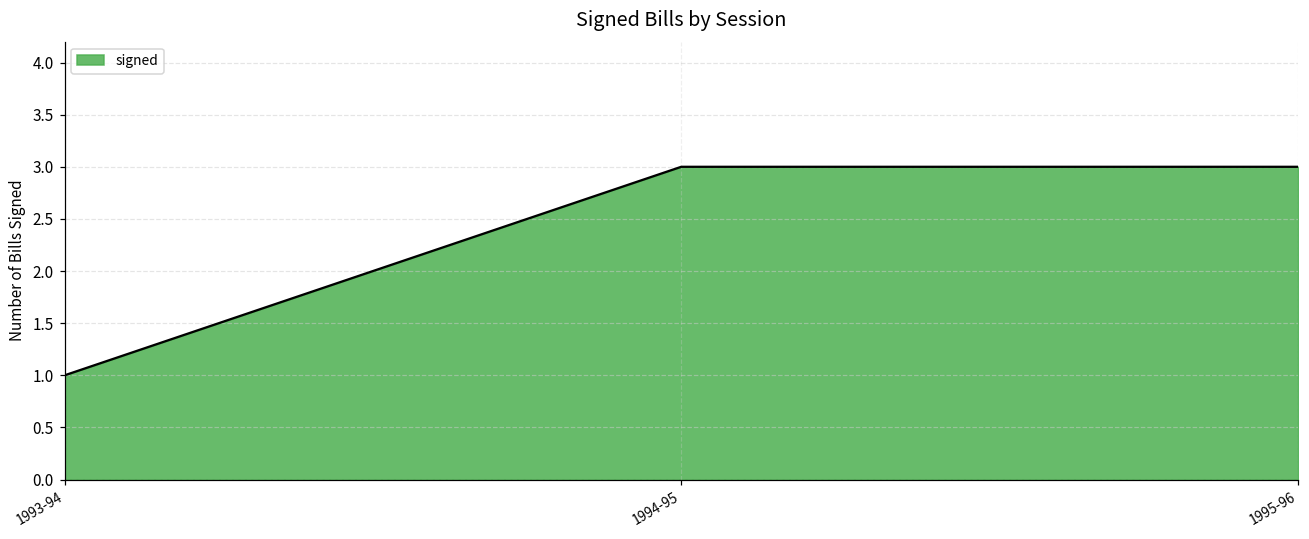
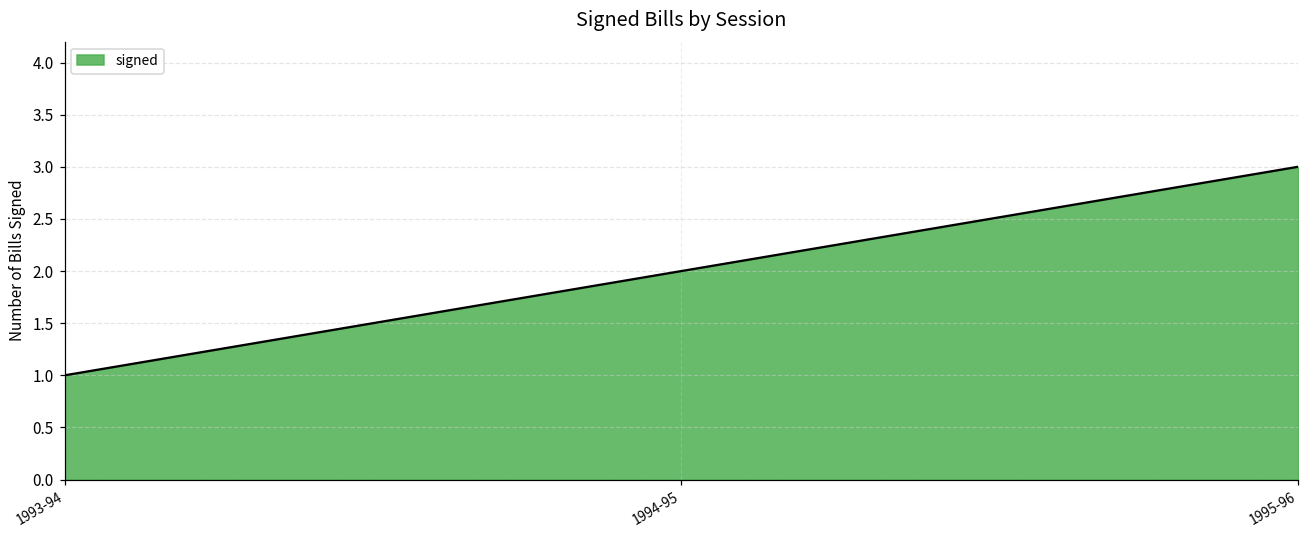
1994-95: 3 -> 2
